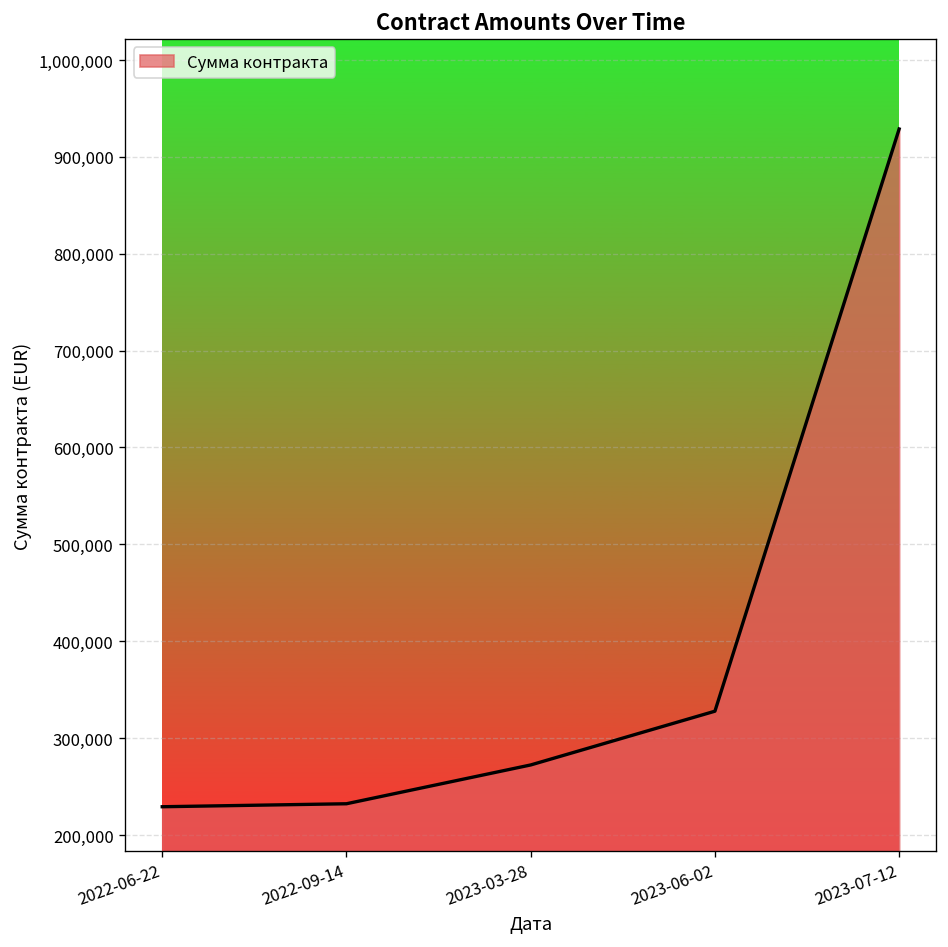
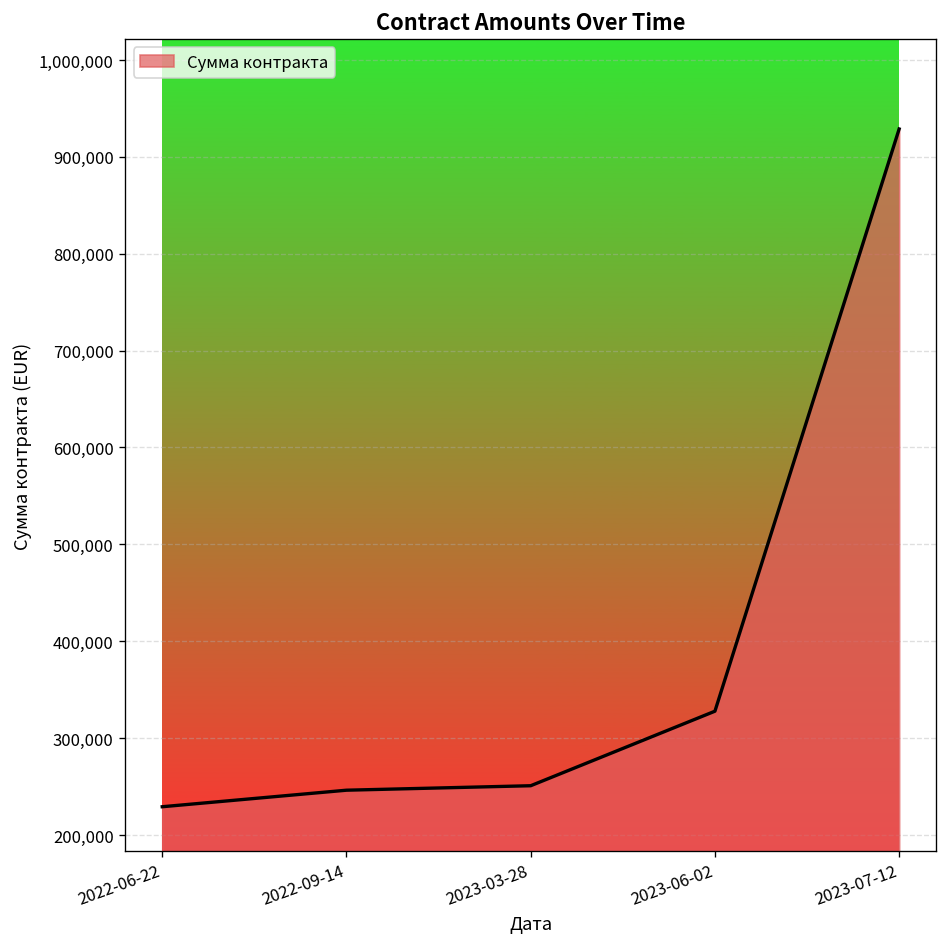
2022-09-14: 230,000 -> 250,000
2023-03-28: 270,000 -> 250,000
